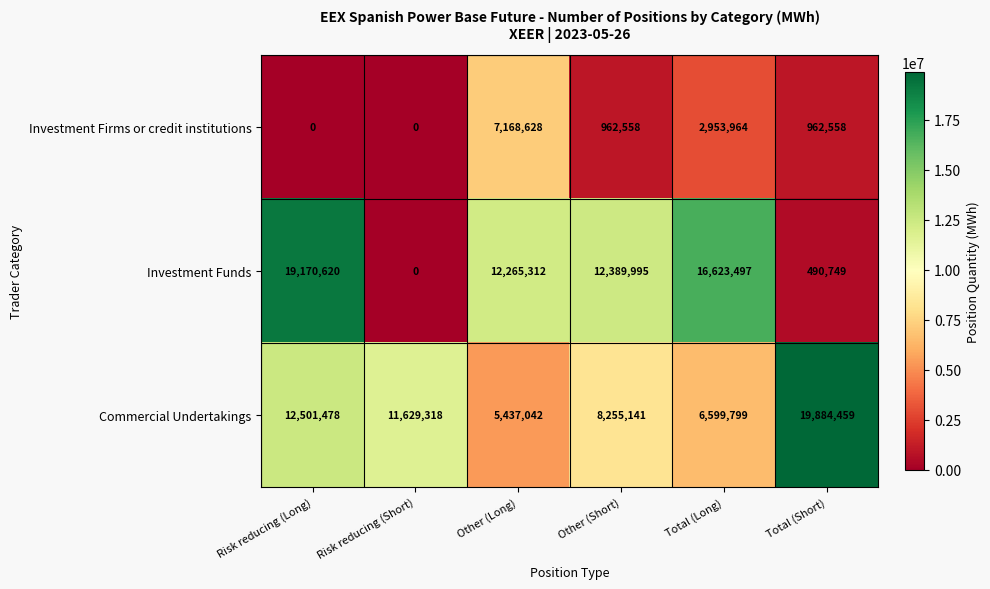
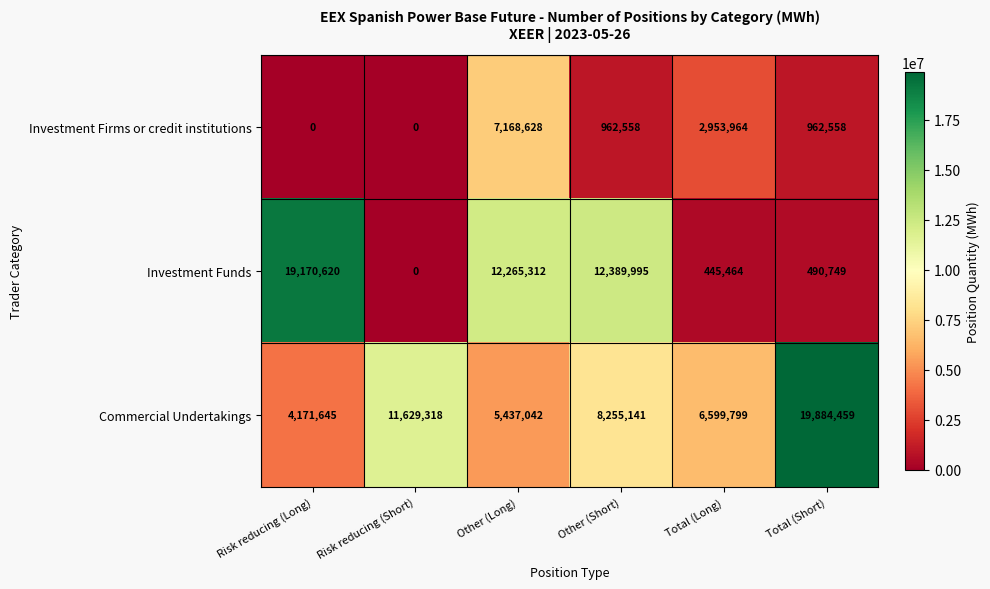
Investment Funds, Total (Long): 16,623,497 -> 445,464
Commercial Undertakings, Risk reducing (Long): 12,501,478 -> 4,171,645
